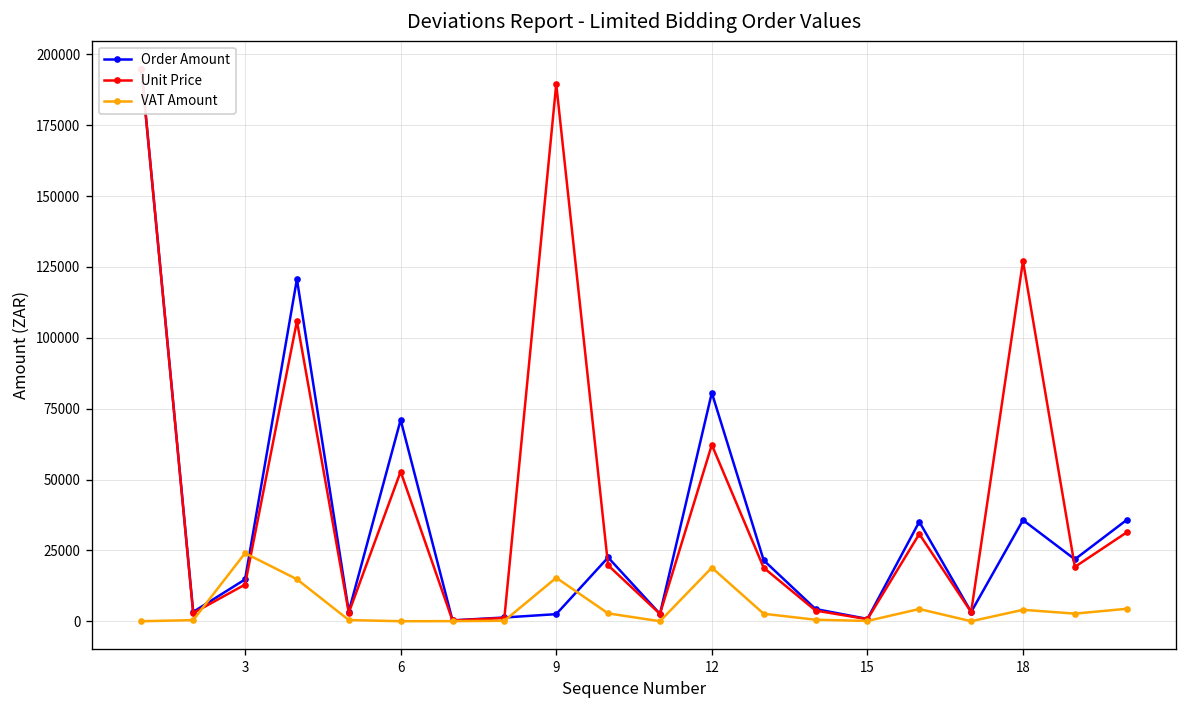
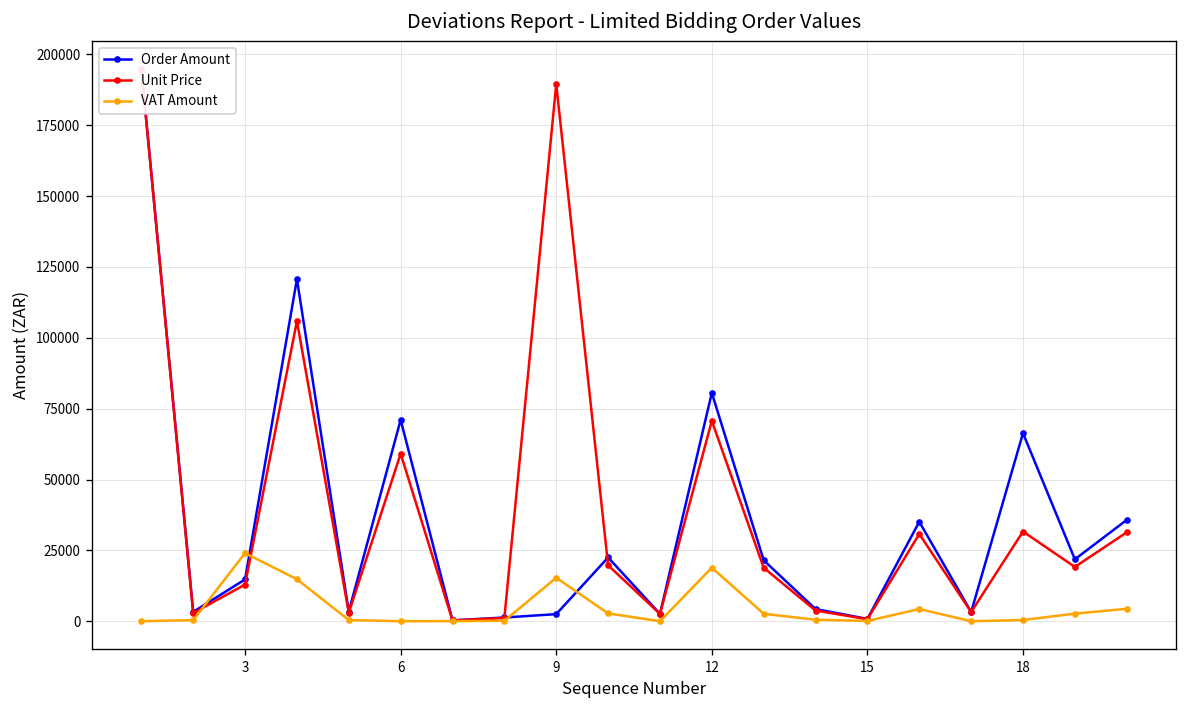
Unit Price, 6: 53000 -> 59000
Unit Price, 12: 62000 -> 71000
Order Amount, 18: 36000 -> 66000
Unit Price, 18: 127000 -> 32000
VAT Amount, 18: 4000 -> 0
